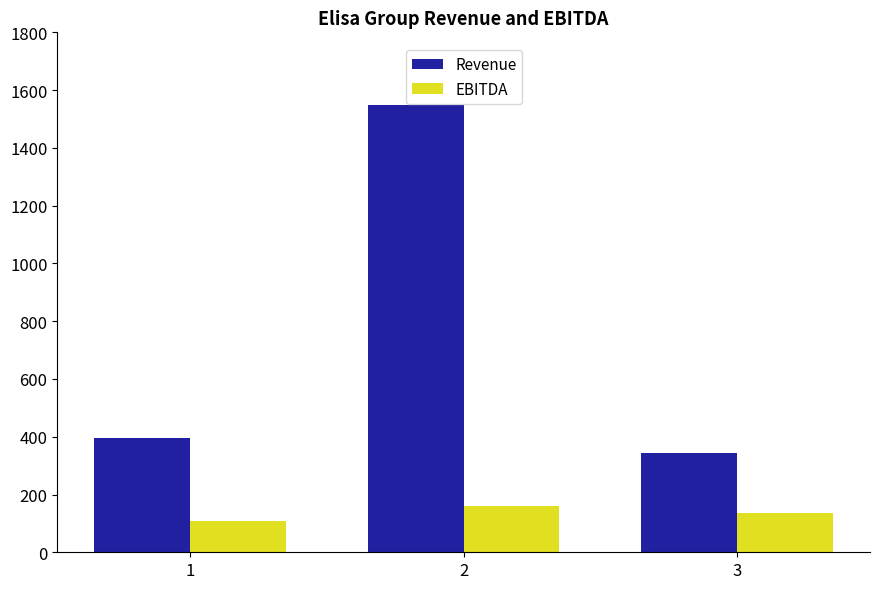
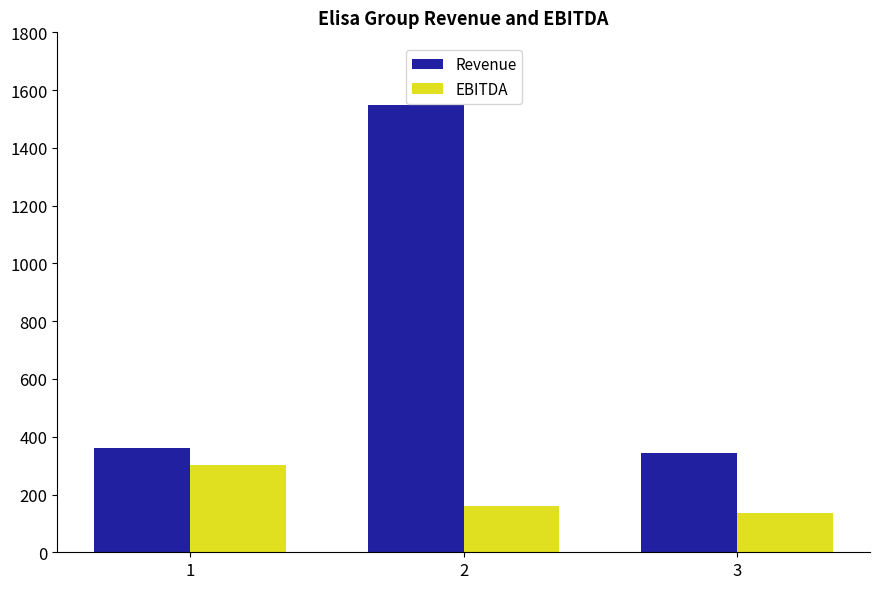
Revenue, 1: 390 -> 360
EBITDA, 1: 110 -> 300
